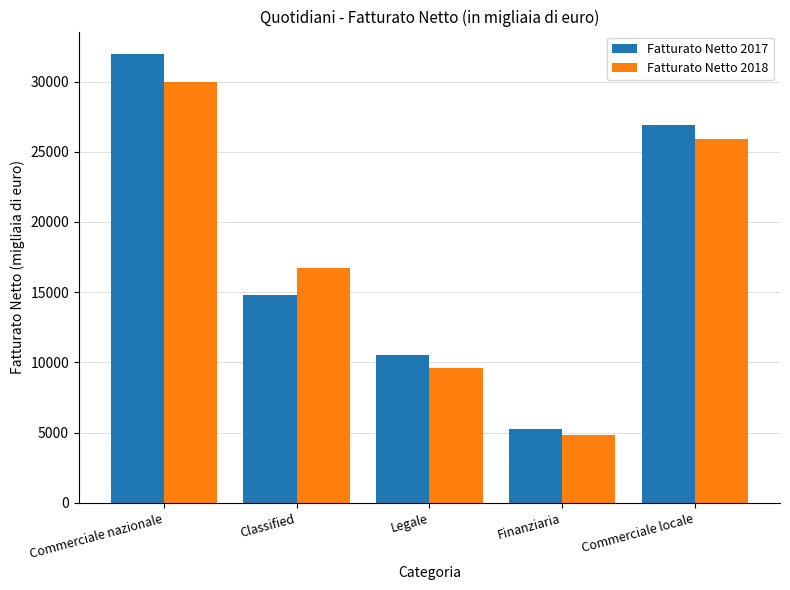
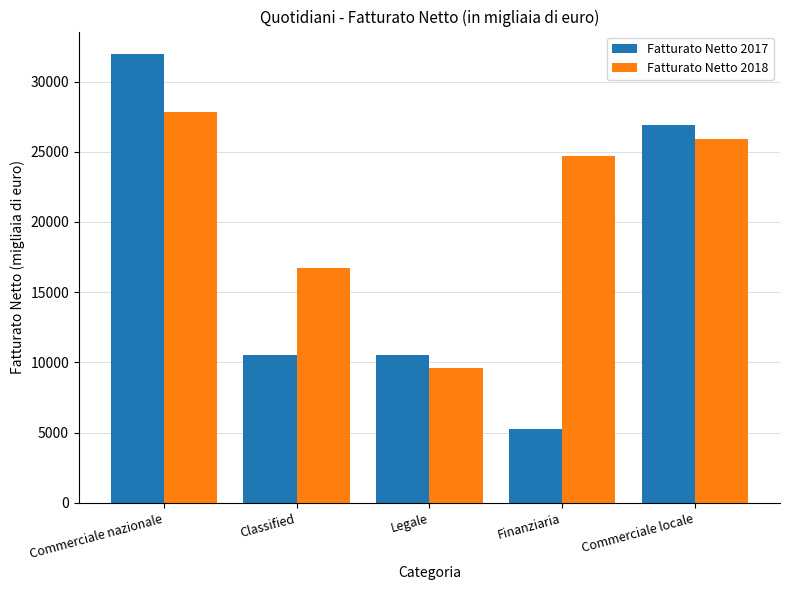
Fatturato Netto 2018, Commerciale nazionale: 30000 -> 27800
Fatturato Netto 2017, Classified: 14800 -> 10500
Fatturato Netto 2018, Finanziaria: 4800 -> 24700
